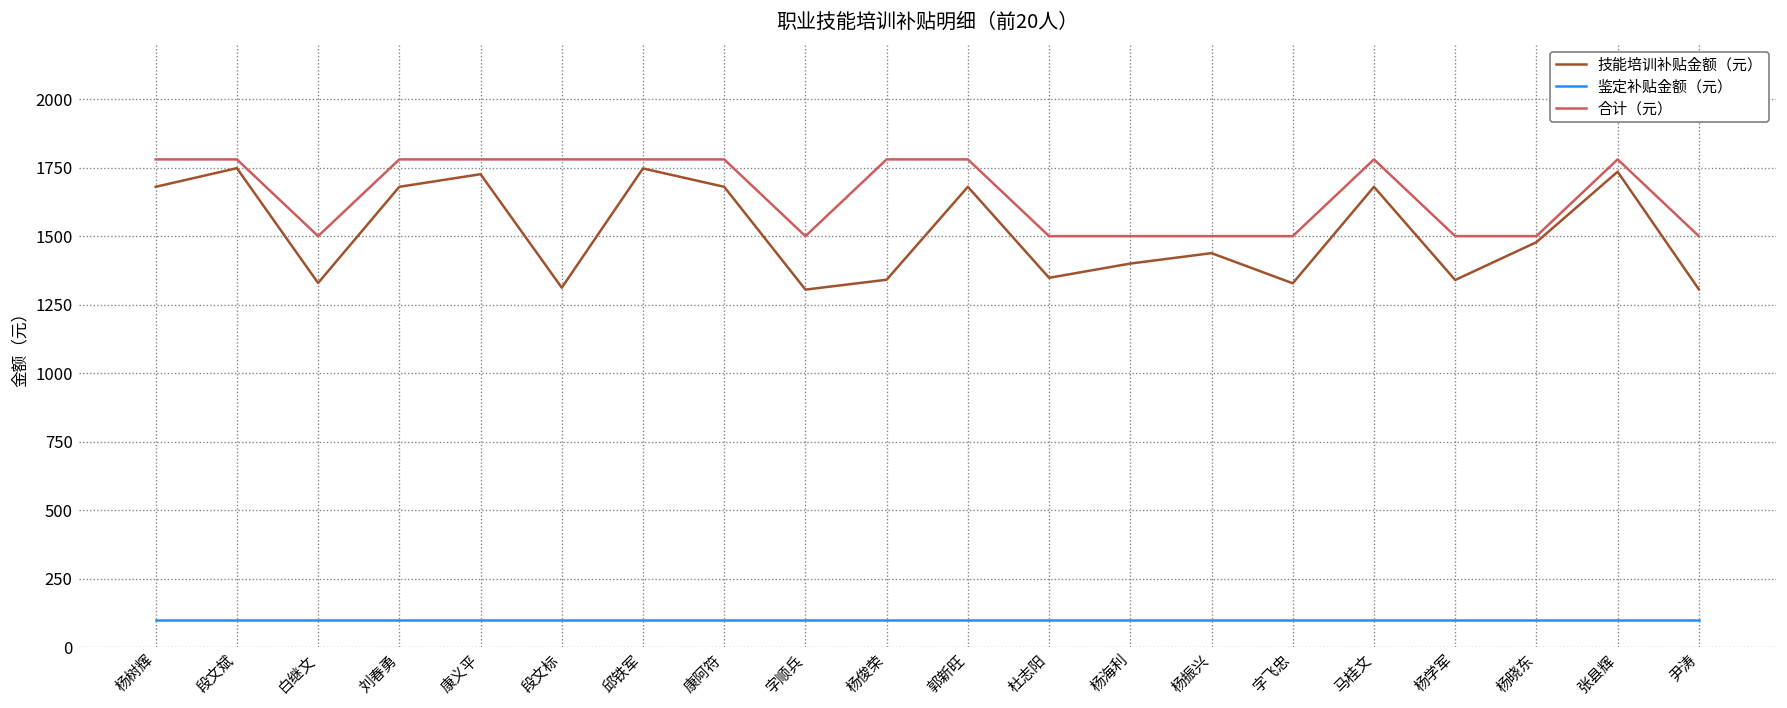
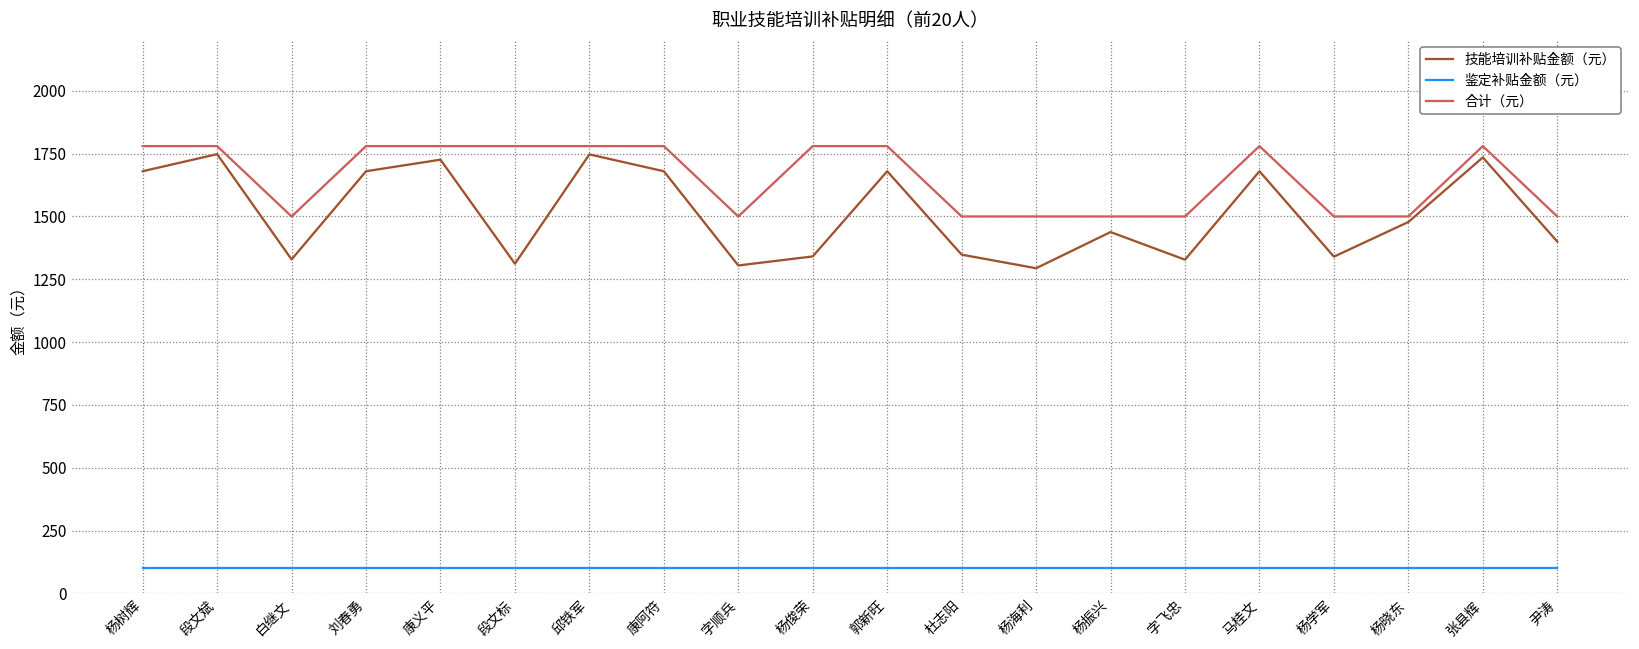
技能培训补贴金额（元）, 杨海利: 1400 -> 1290
技能培训补贴金额（元）, 尹涛: 1310 -> 1400
